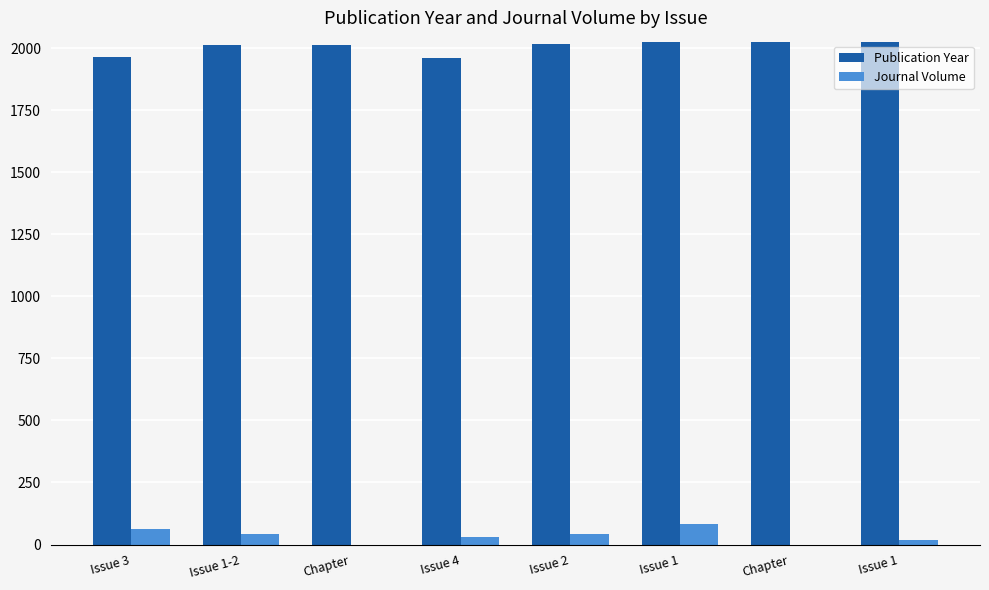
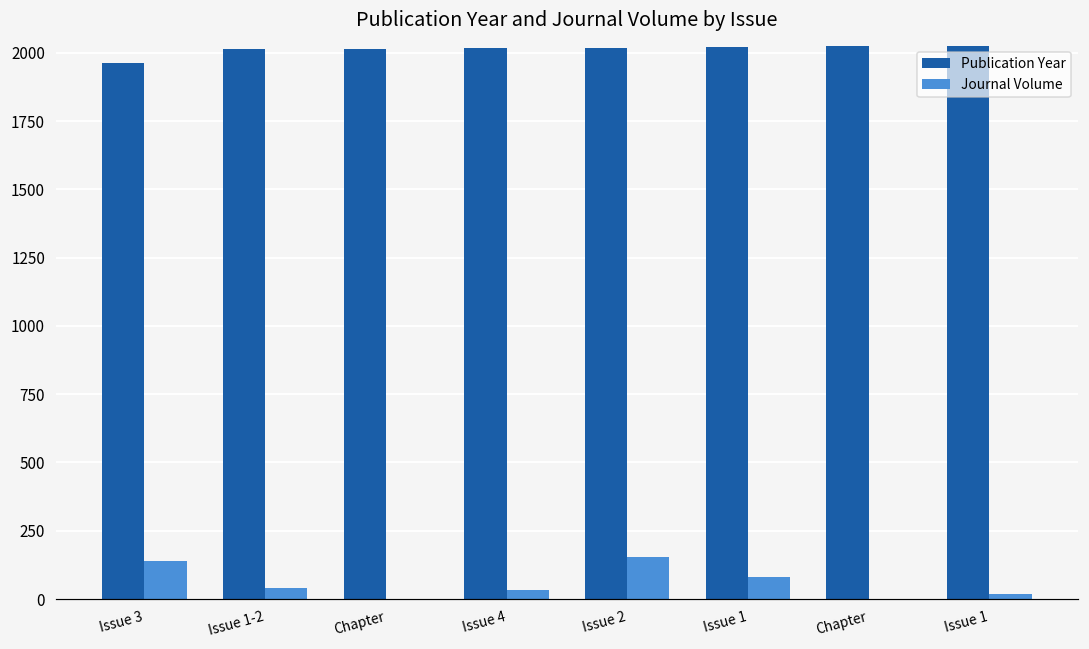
Journal Volume, Issue 3: 60 -> 140
Publication Year, Issue 4: 1960 -> 2020
Journal Volume, Issue 2: 40 -> 150
